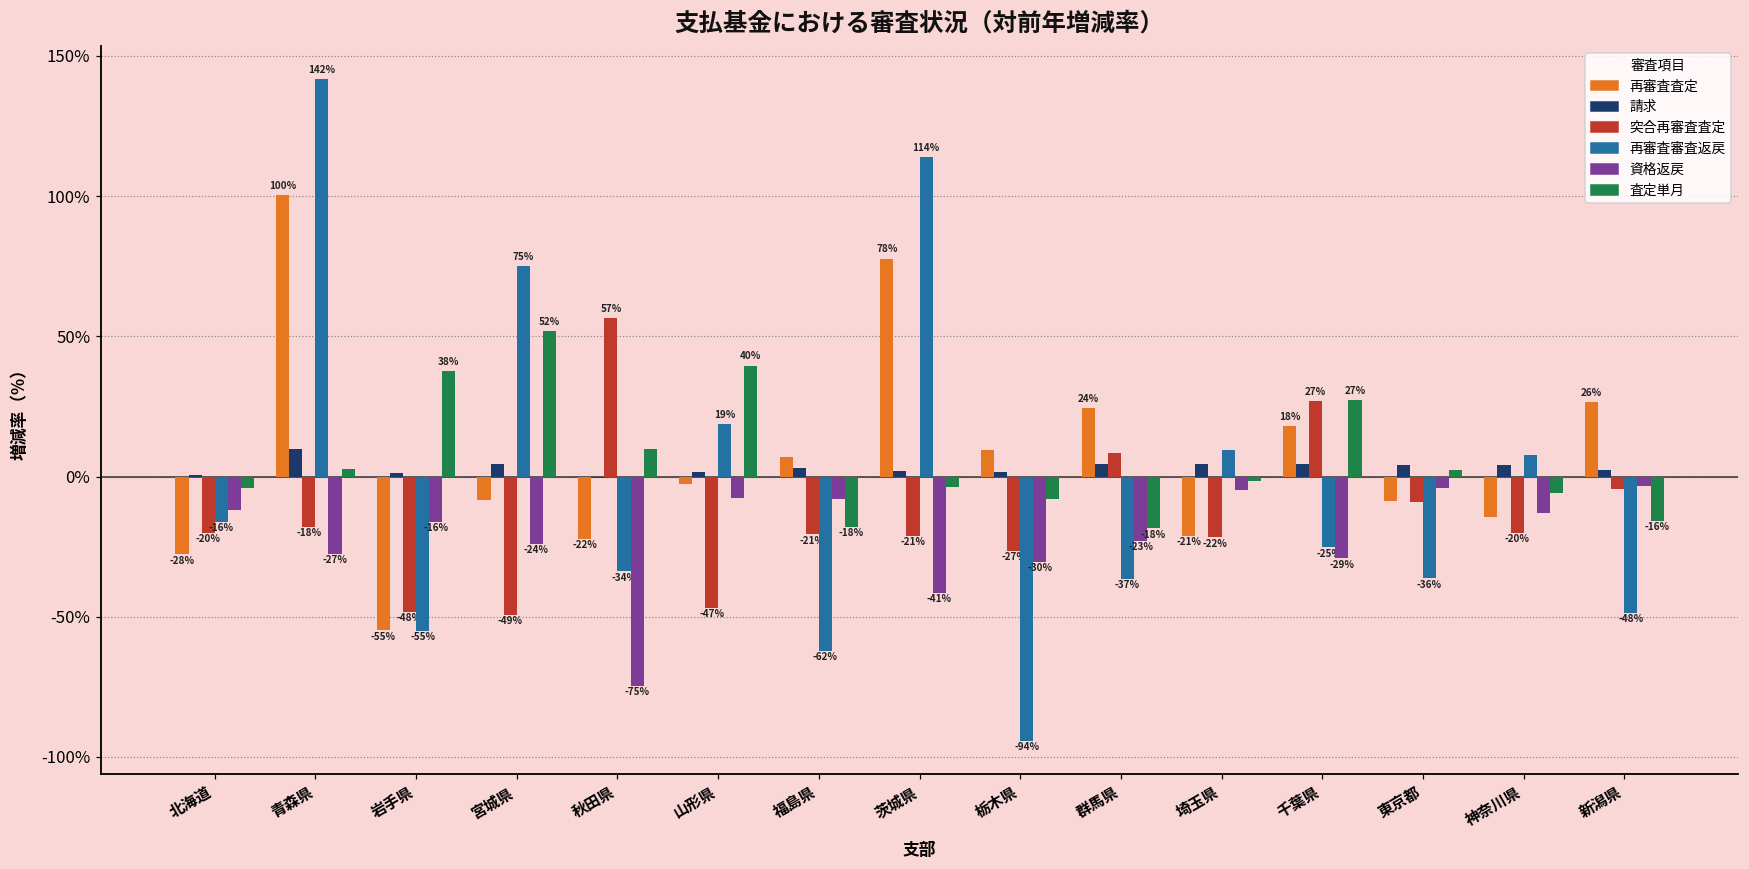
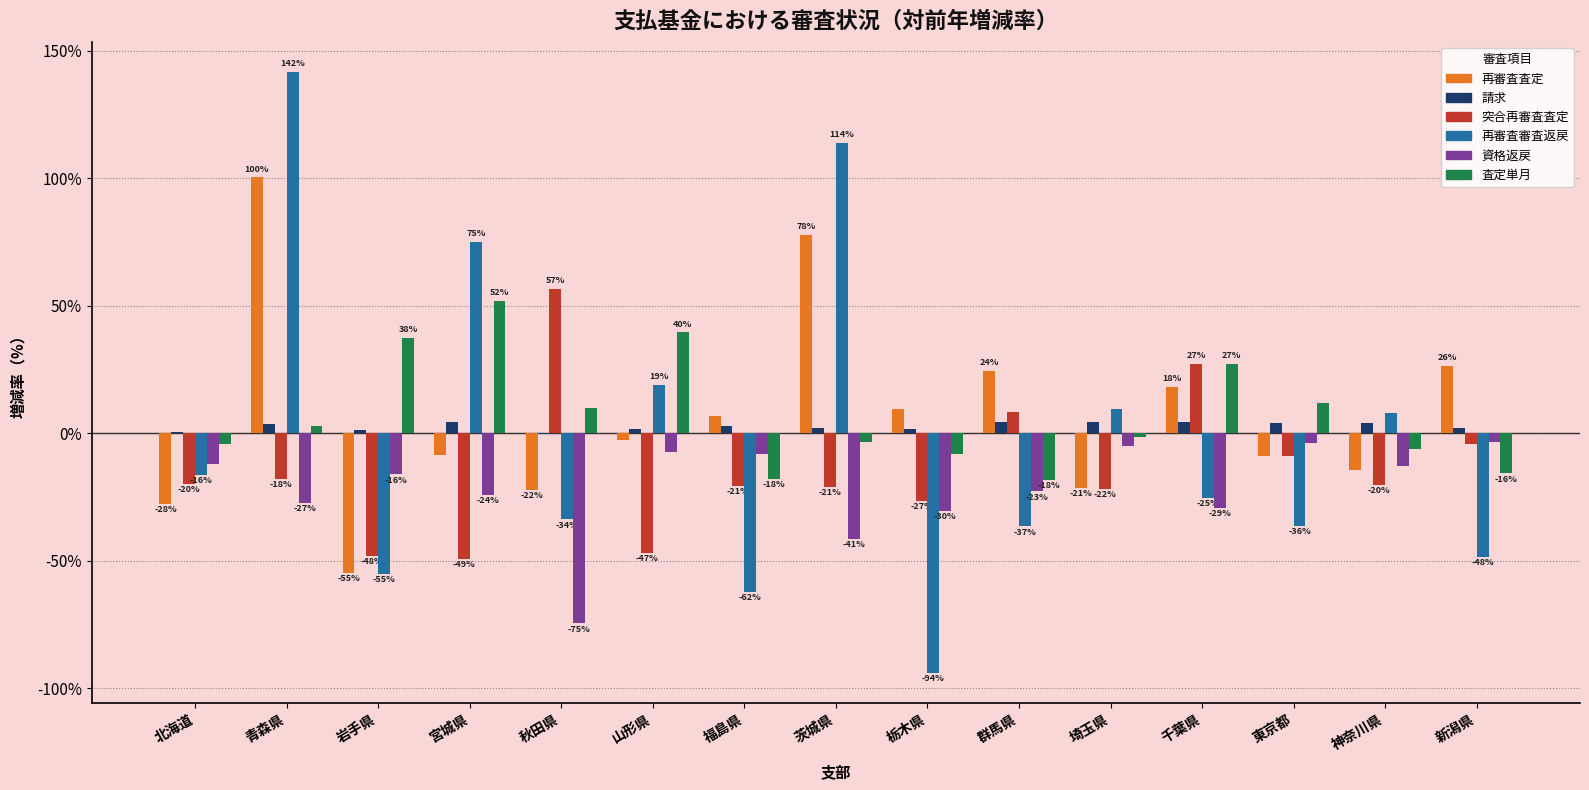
請求, 青森県: 10% -> 4%
査定単月, 東京都: 2% -> 12%
